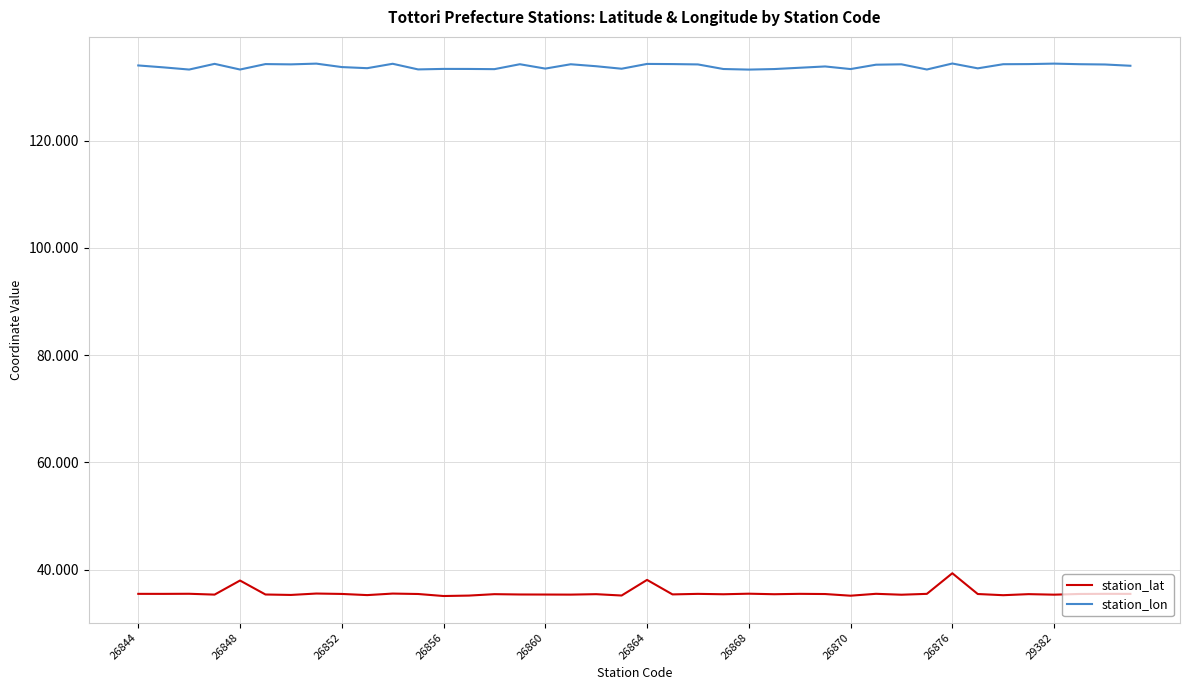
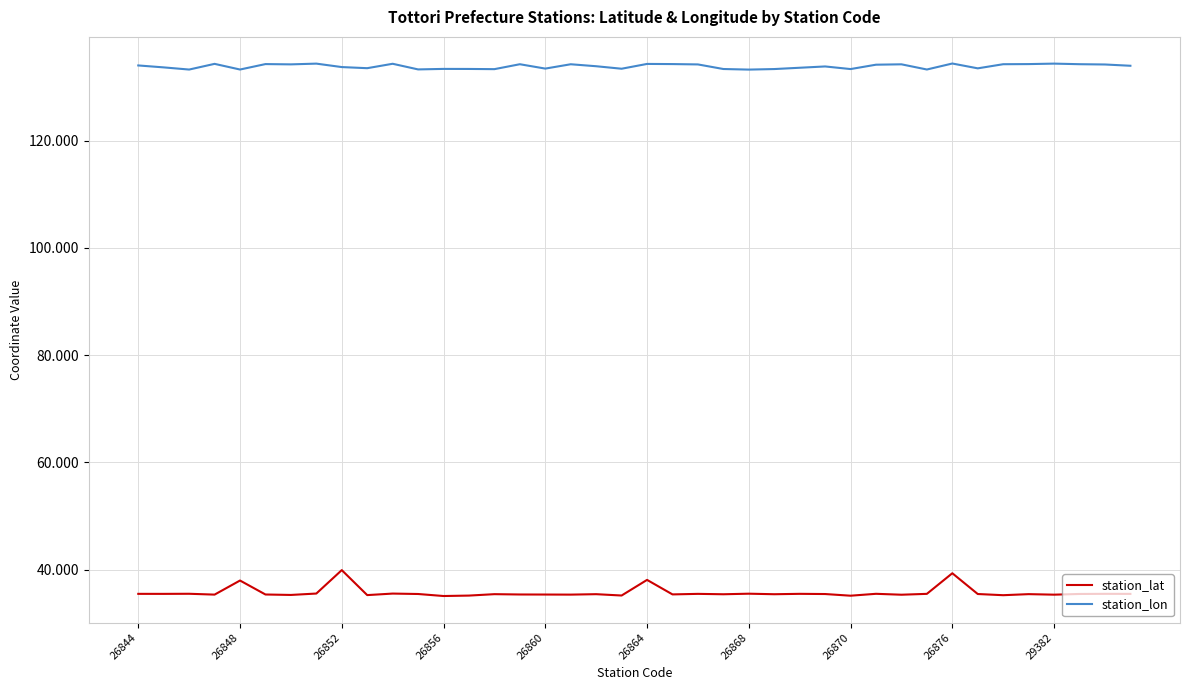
station_lat, 26852: 35 -> 40
